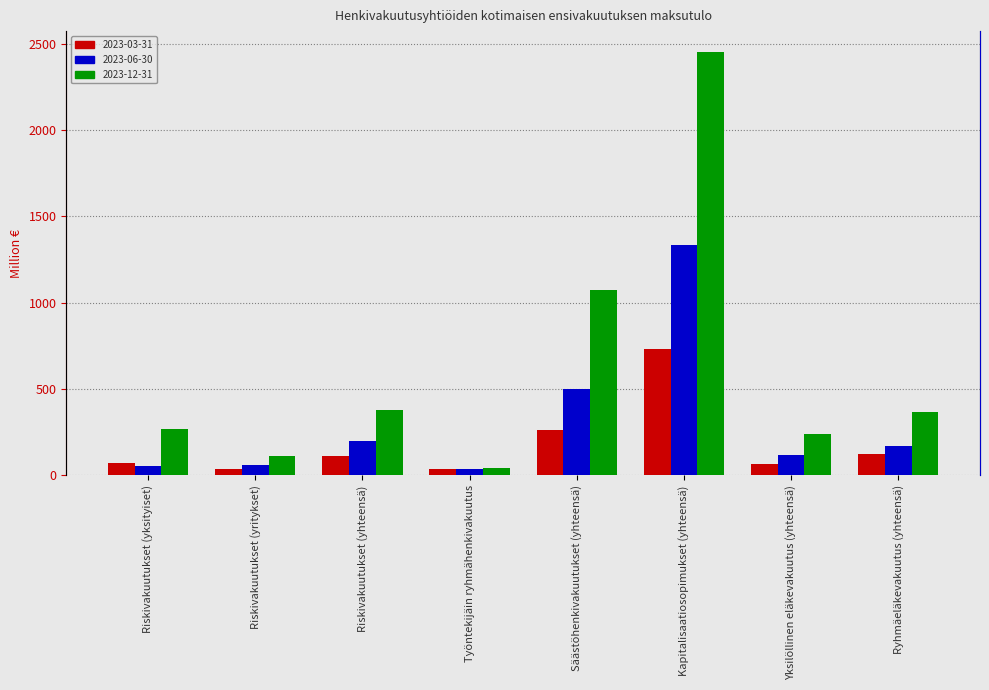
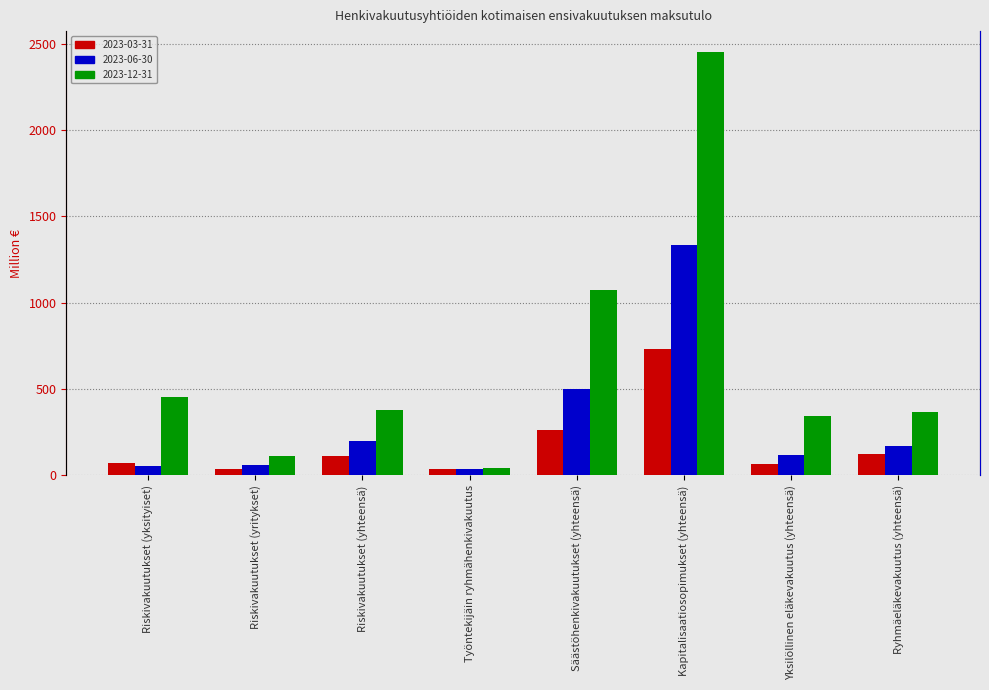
2023-12-31, Riskivakuutukset (yksityiset): 270 -> 450
2023-12-31, Yksilöllinen eläkevakuutus (yhteensä): 240 -> 350
